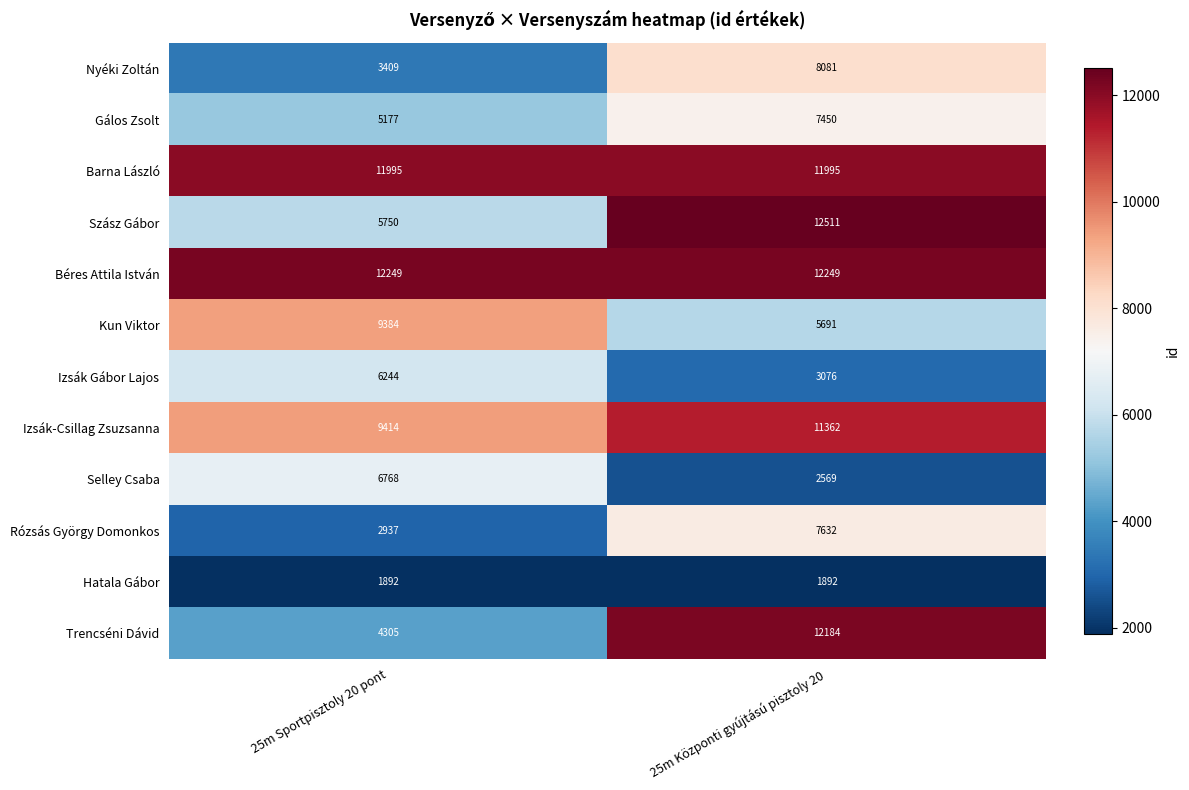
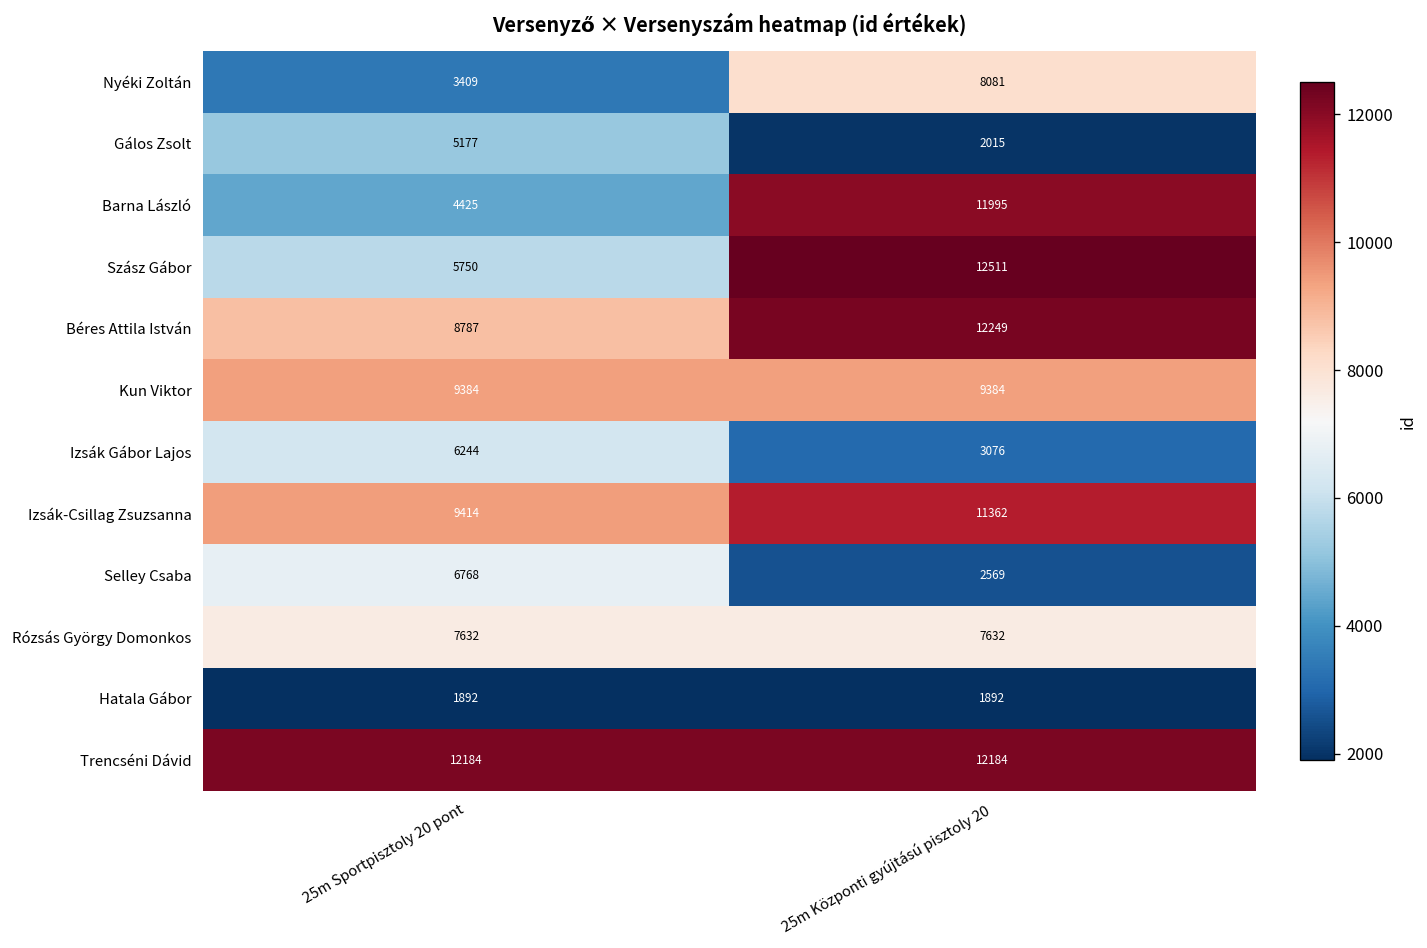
Gálos Zsolt, 25m Központi gyújtású pisztoly 20: 7450 -> 2015
Barna László, 25m Sportpisztoly 20 pont: 11995 -> 4425
Béres Attila István, 25m Sportpisztoly 20 pont: 12249 -> 8787
Kun Viktor, 25m Központi gyújtású pisztoly 20: 5691 -> 9384
Rózsás György Domonkos, 25m Sportpisztoly 20 pont: 2937 -> 7632
Trencséni Dávid, 25m Sportpisztoly 20 pont: 4305 -> 12184
